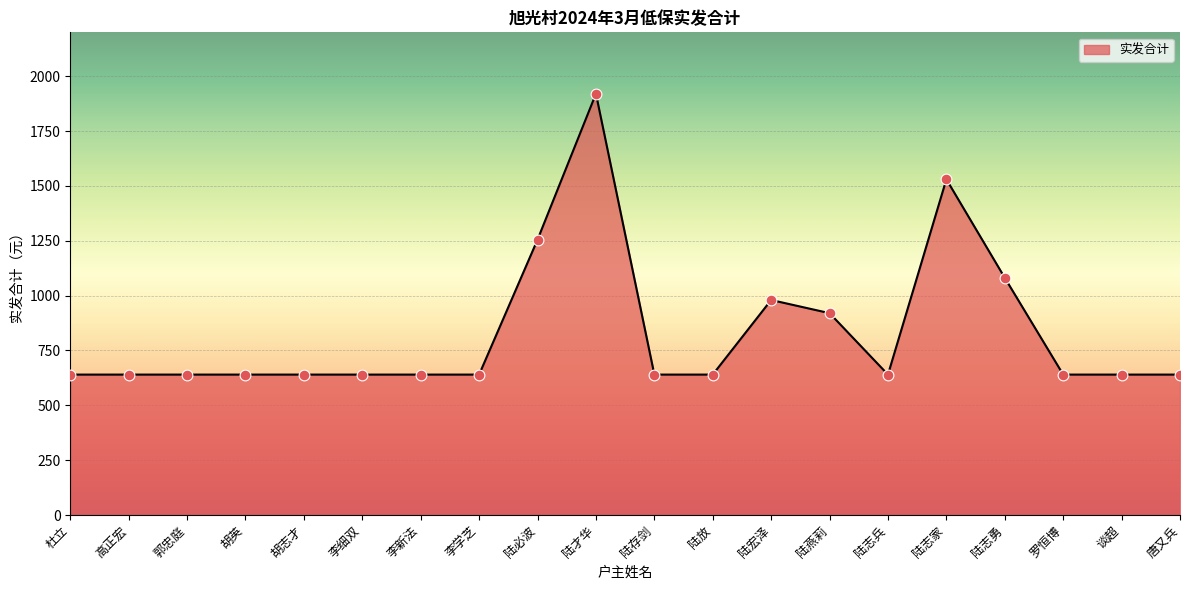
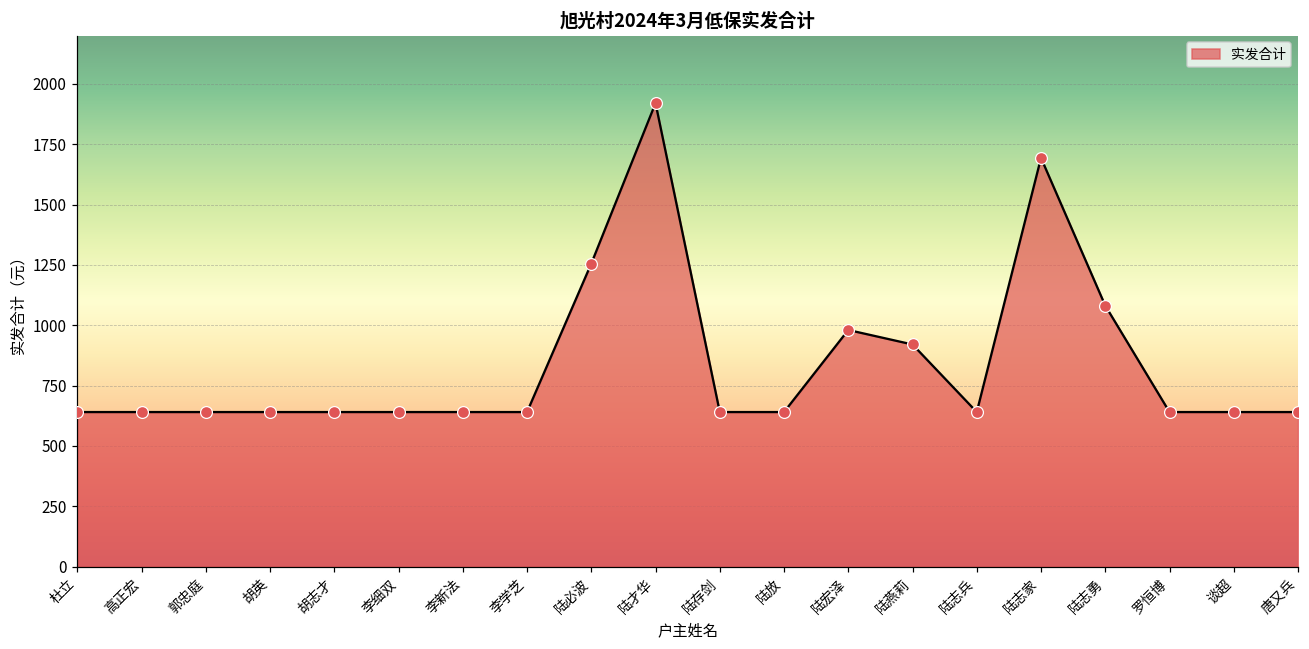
陆志家: 1530 -> 1690
